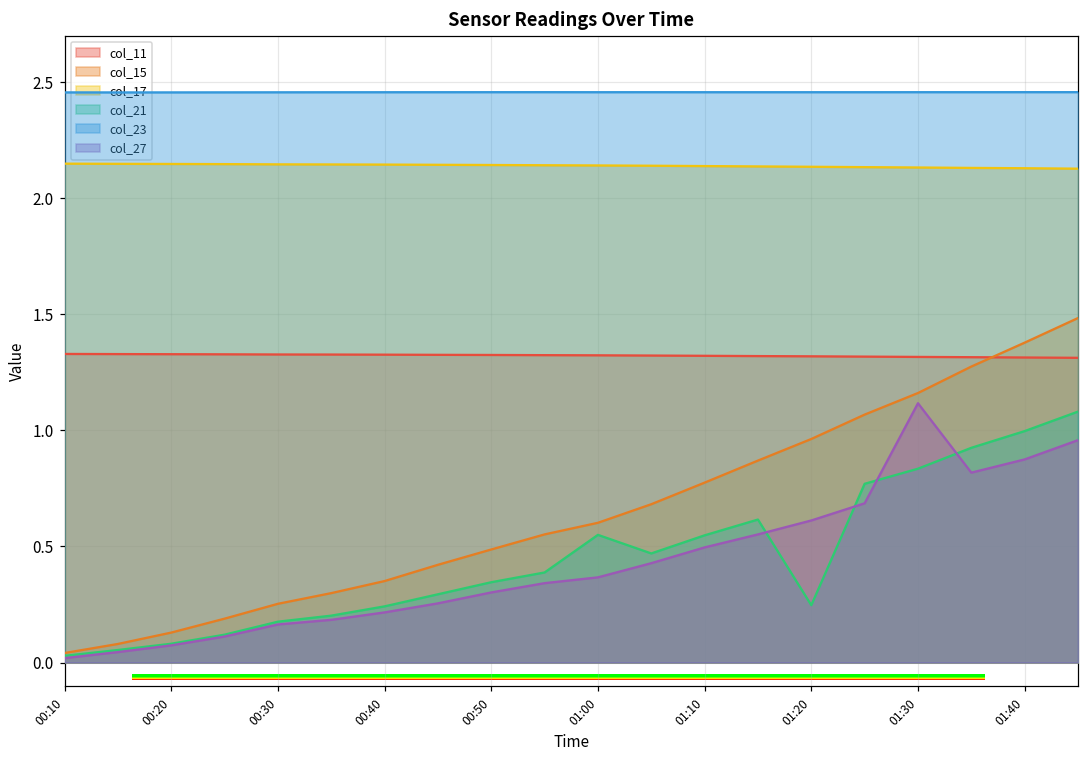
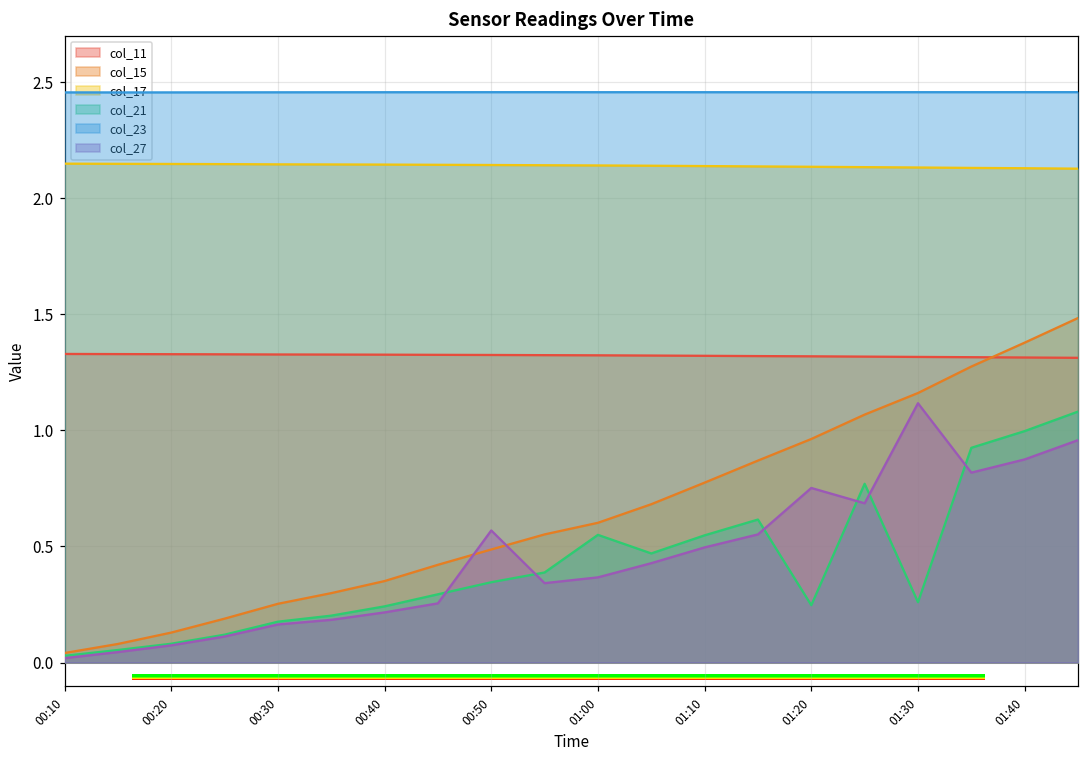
col_27, 00:50: 0.30 -> 0.57
col_27, 01:20: 0.61 -> 0.75
col_21, 01:30: 0.84 -> 0.26
